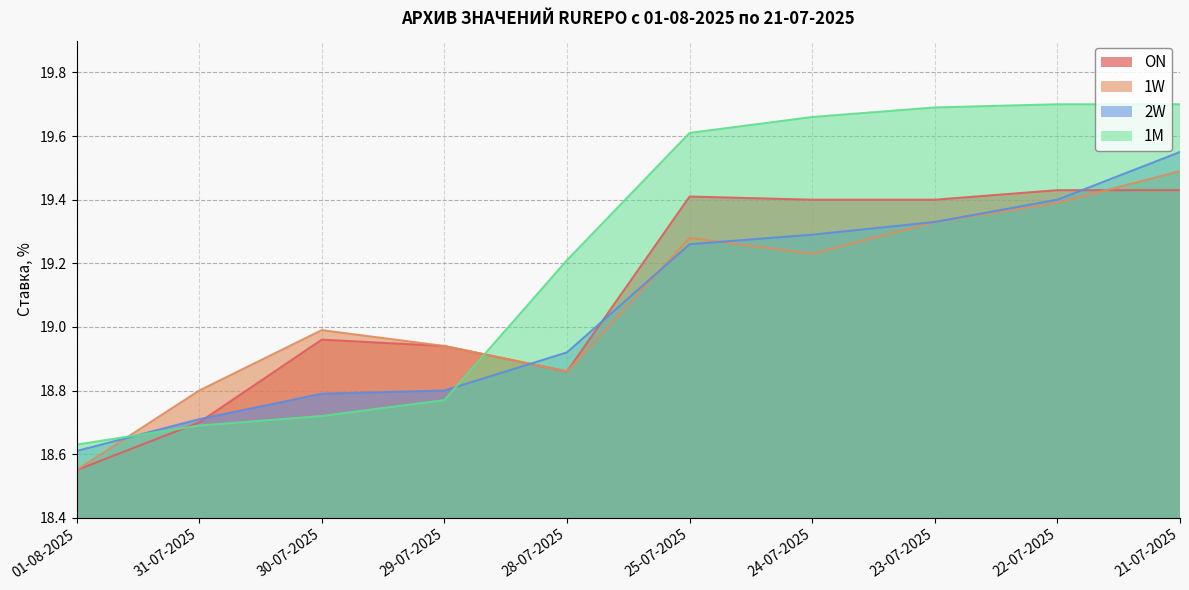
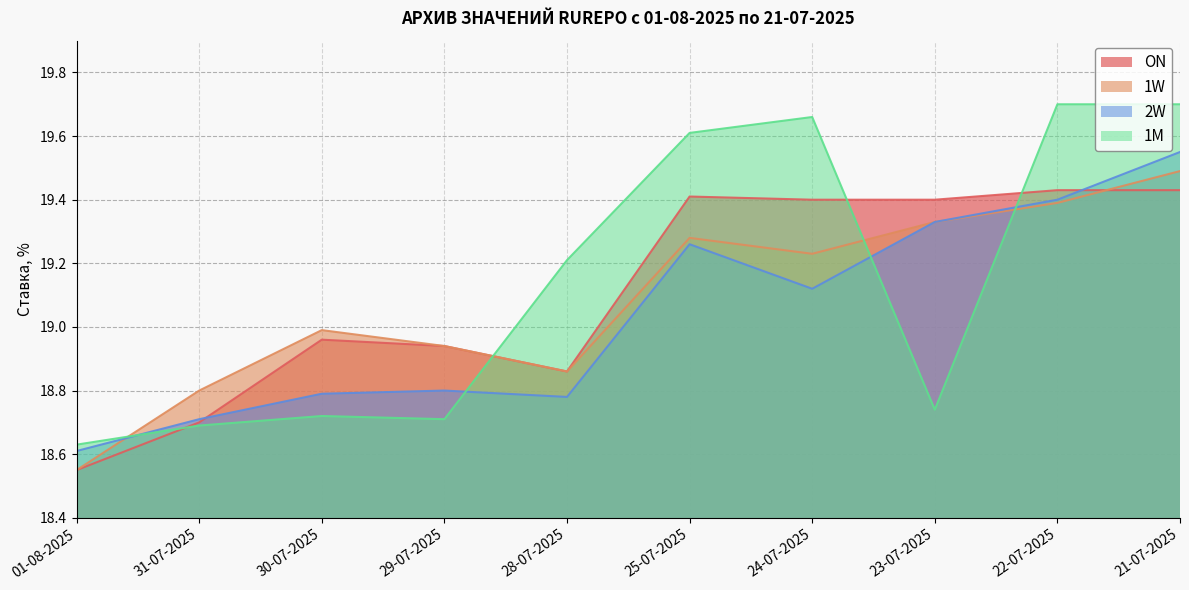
1M, 29-07-2025: 18.77 -> 18.71
2W, 28-07-2025: 18.92 -> 18.78
2W, 24-07-2025: 19.29 -> 19.12
1M, 23-07-2025: 19.69 -> 18.74
